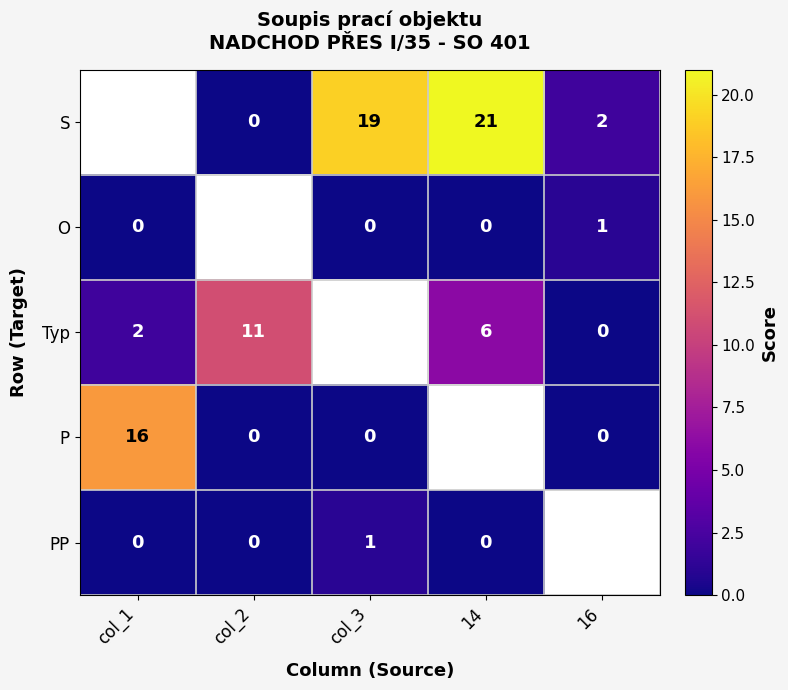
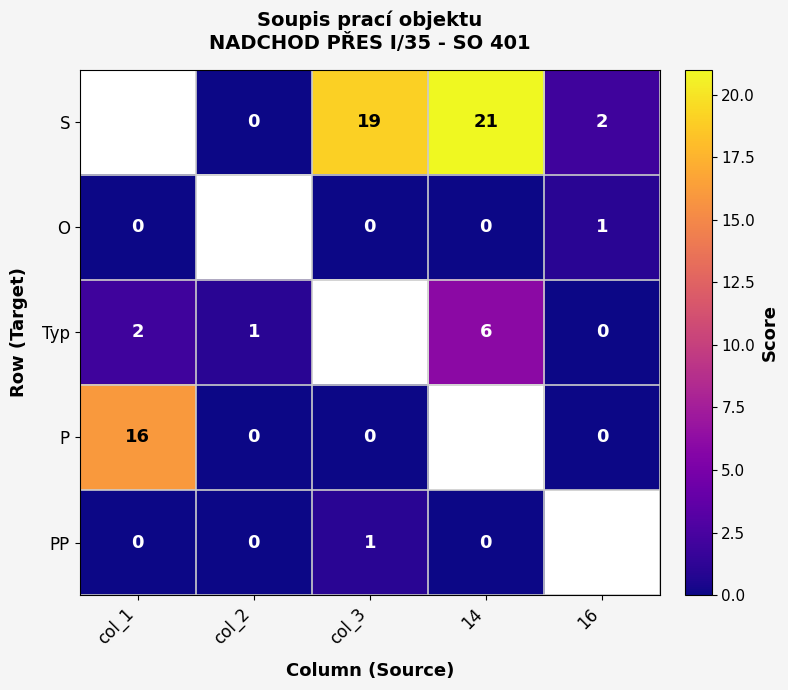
Typ, col_2: 11 -> 1
